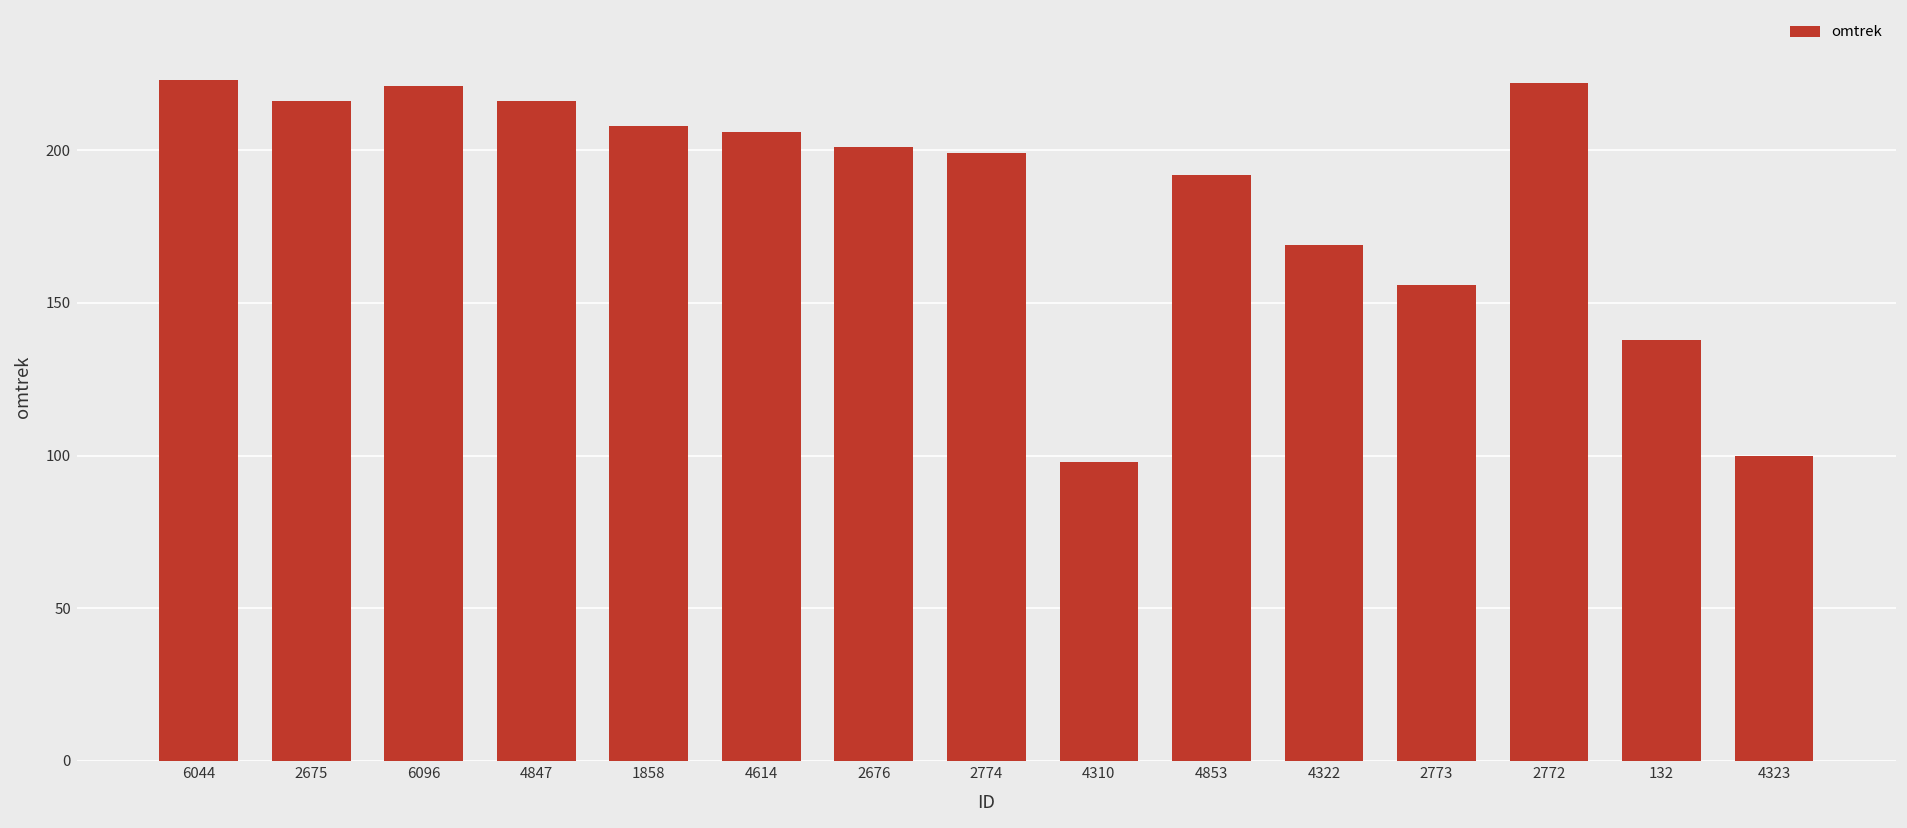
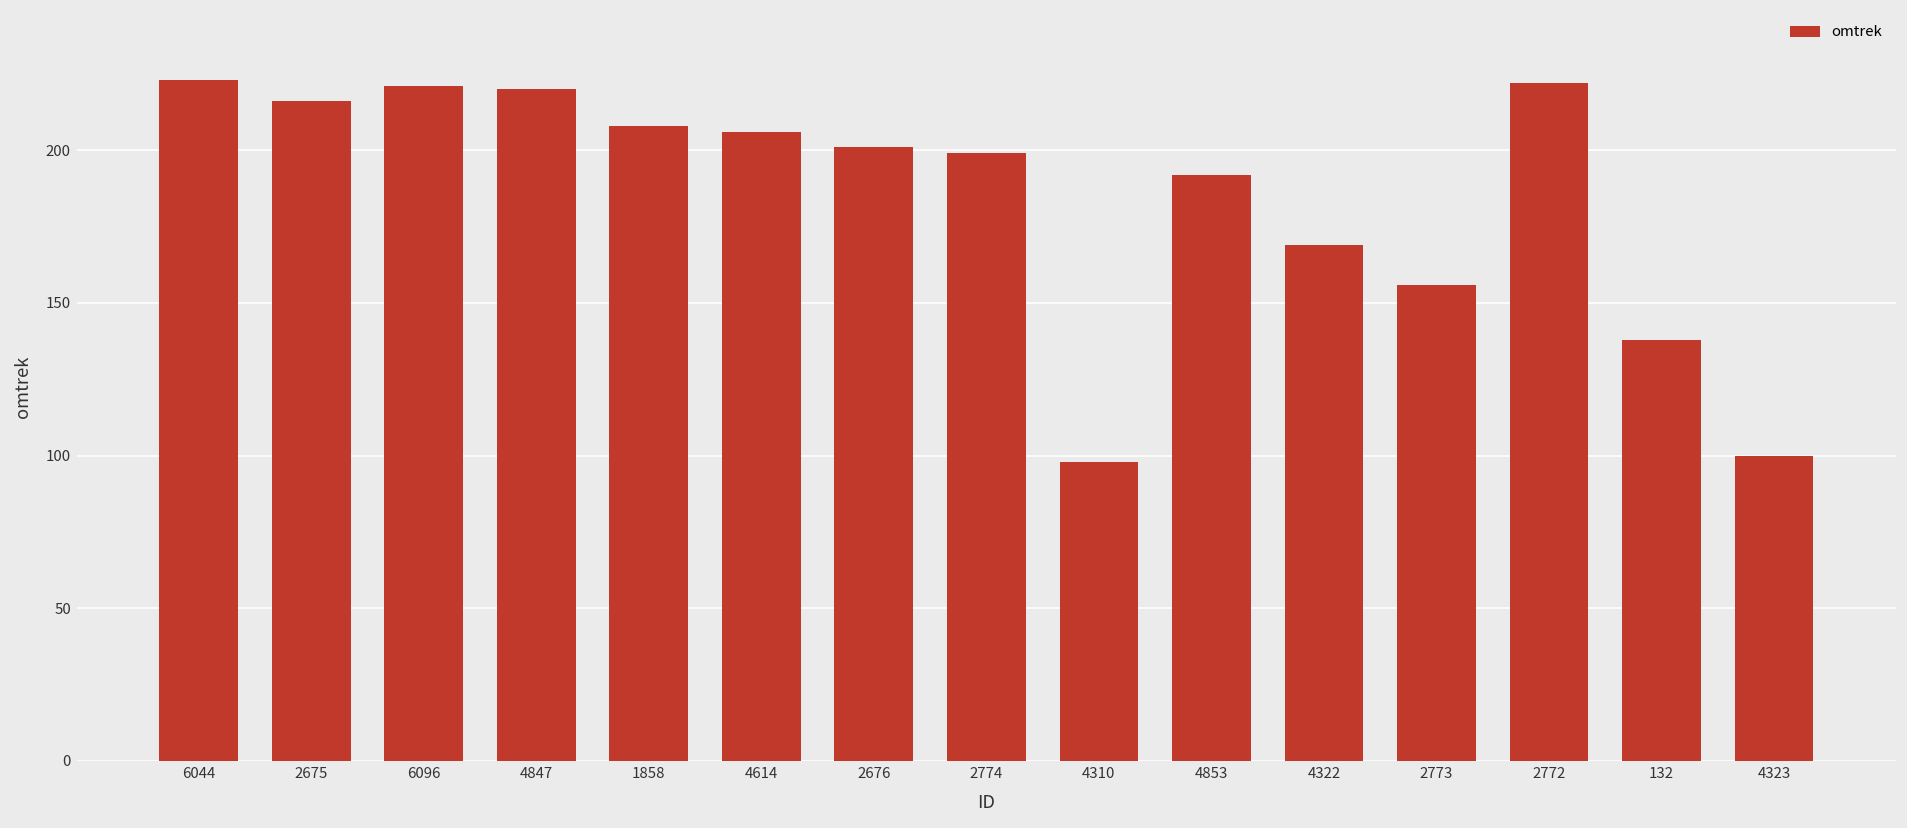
4847: 216 -> 220
